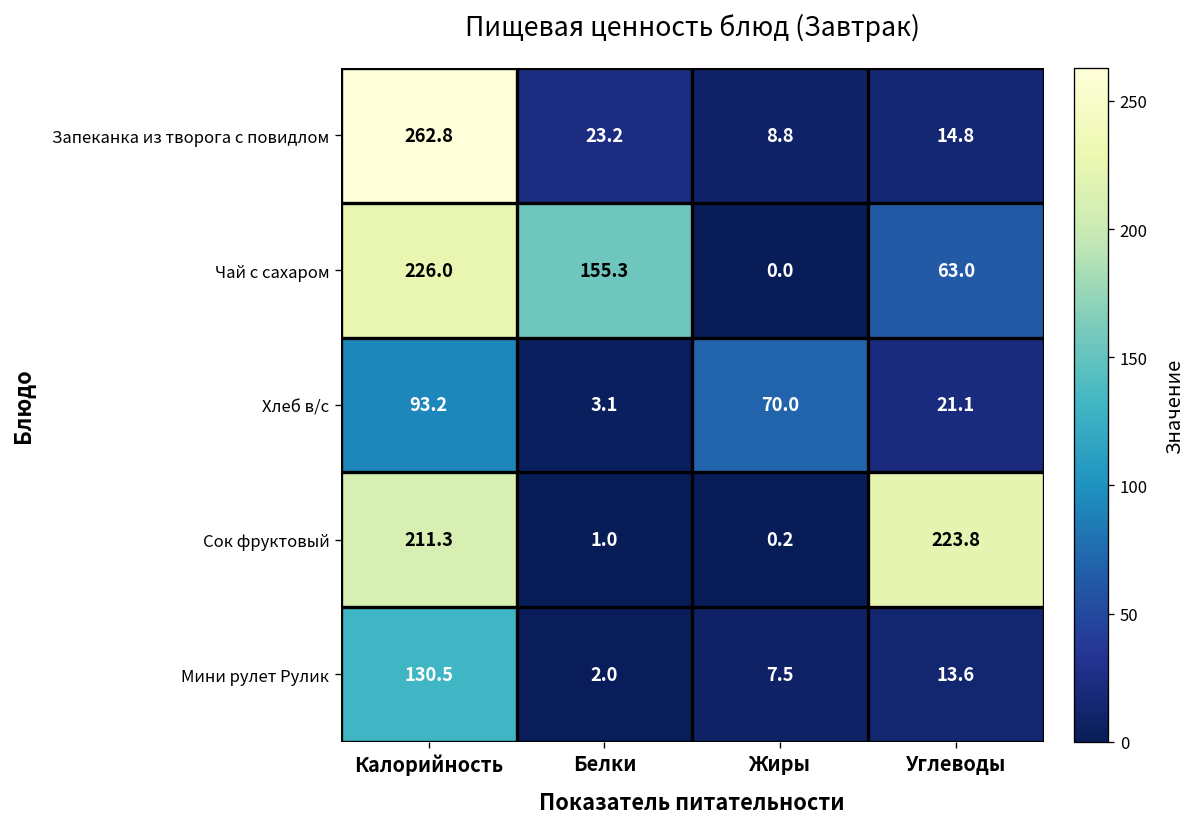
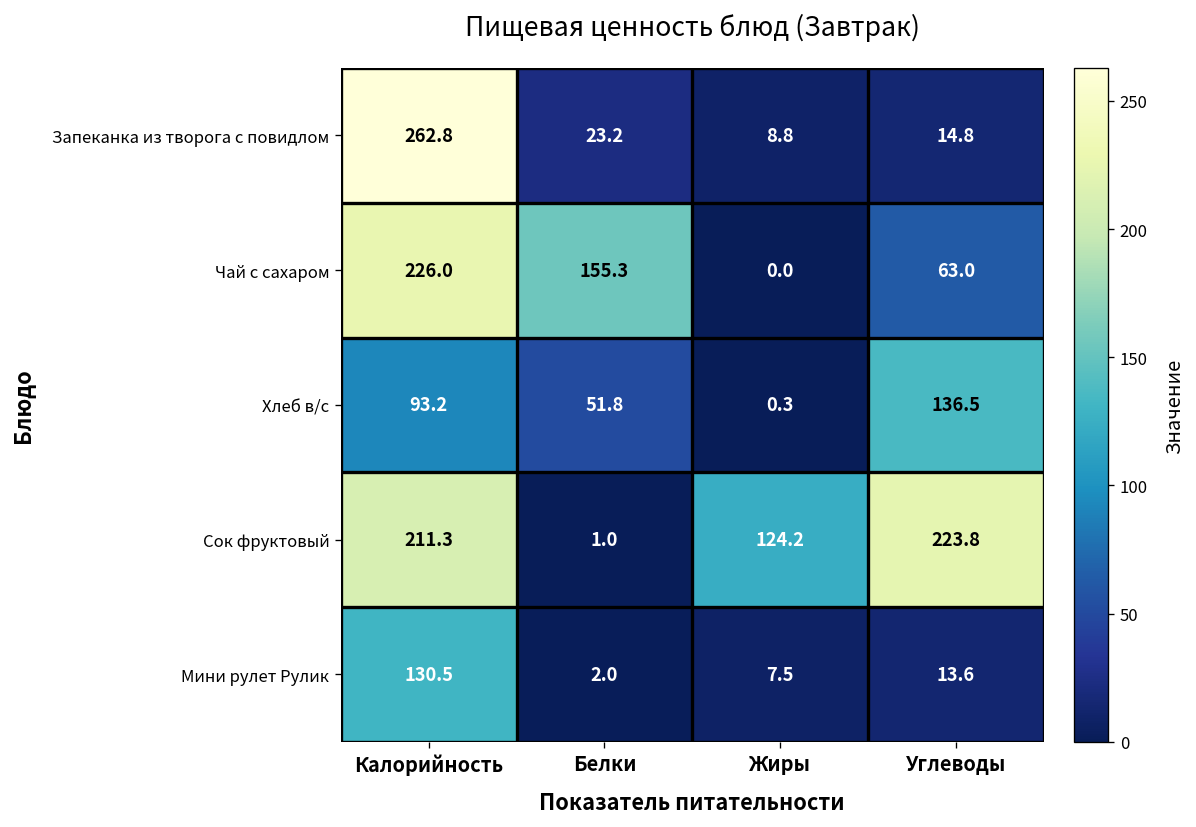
Хлеб в/с, Белки: 3.1 -> 51.8
Хлеб в/с, Жиры: 70.0 -> 0.3
Хлеб в/с, Углеводы: 21.1 -> 136.5
Сок фруктовый, Жиры: 0.2 -> 124.2
